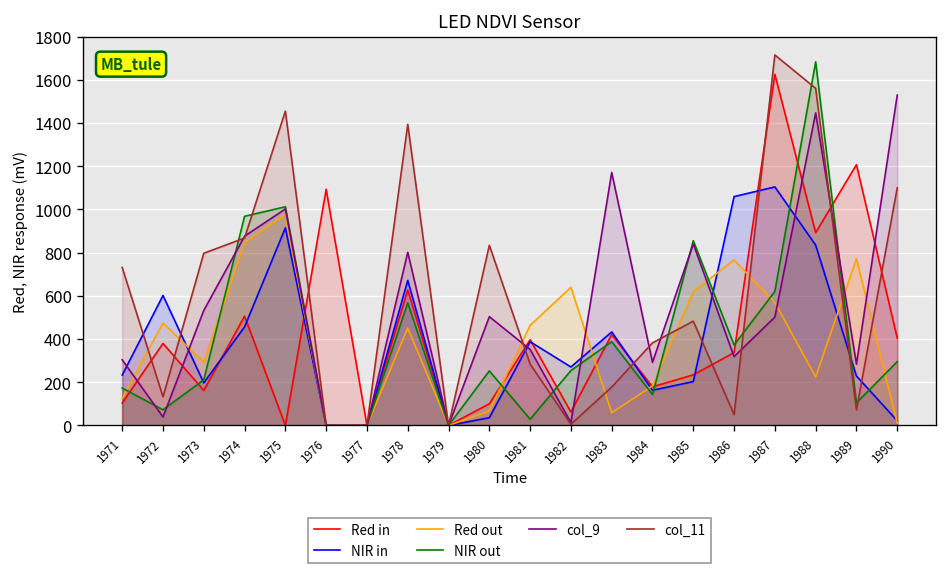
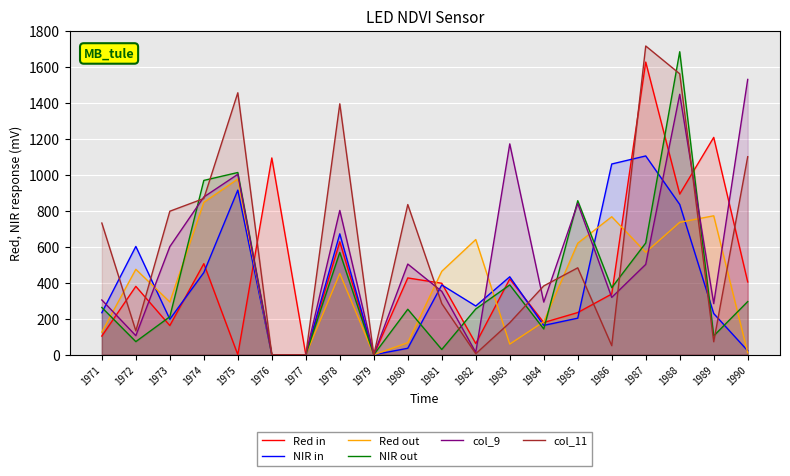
NIR out, 1971: 170 -> 260
col_9, 1972: 40 -> 110
col_9, 1973: 530 -> 600
Red in, 1980: 100 -> 430
Red out, 1988: 220 -> 740
